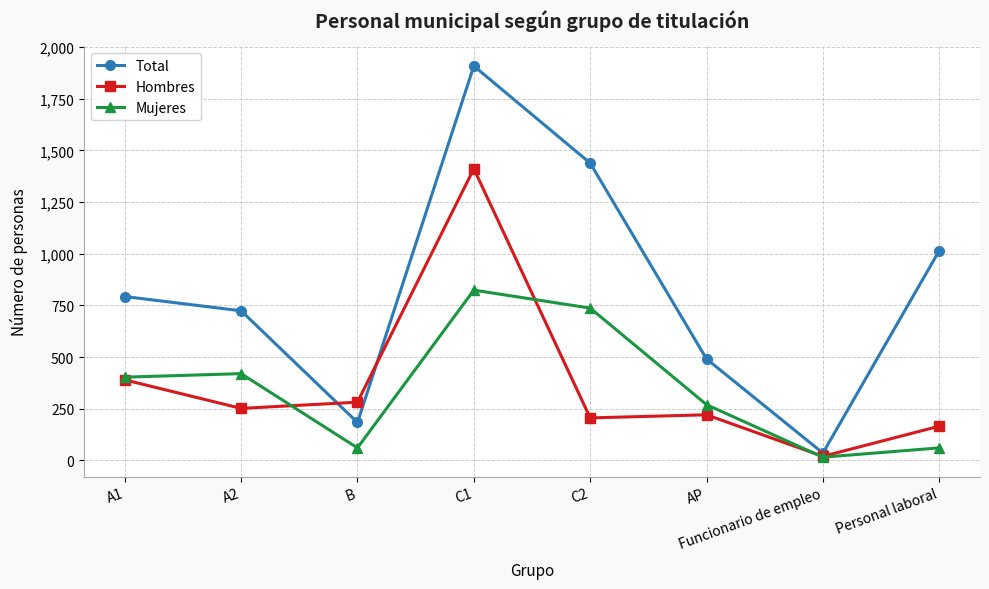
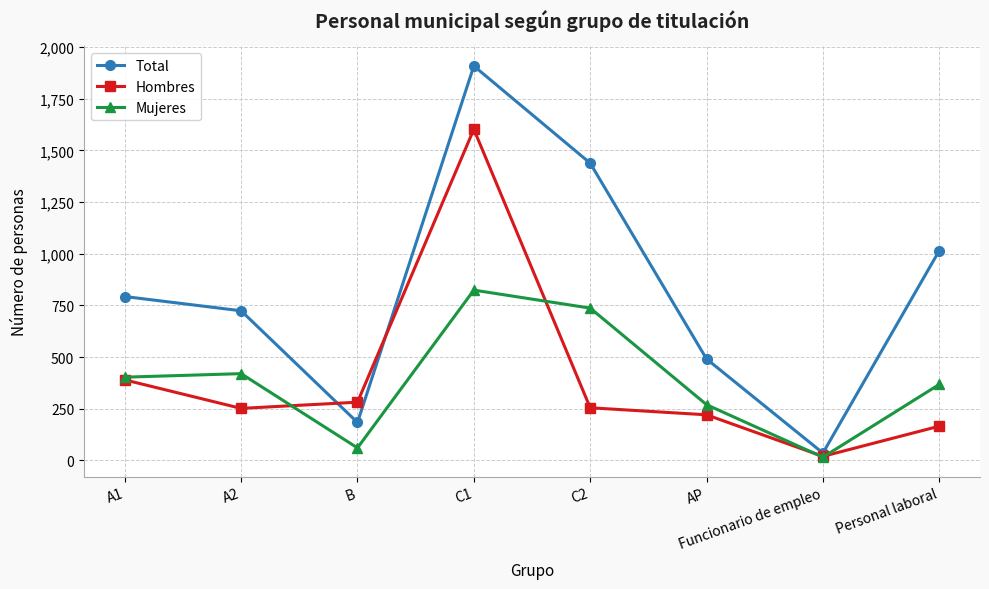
Hombres, C1: 1,410 -> 1,600
Hombres, C2: 210 -> 260
Mujeres, Personal laboral: 60 -> 370
